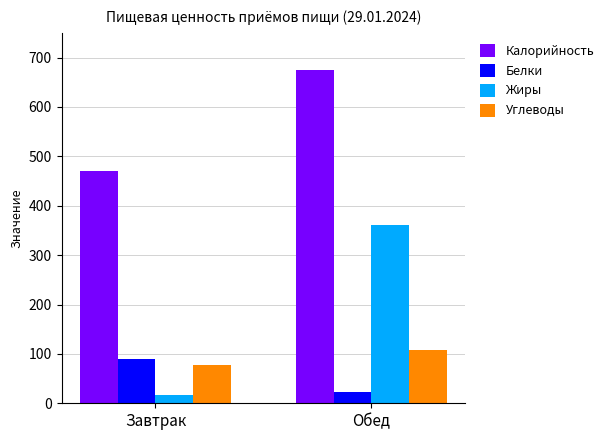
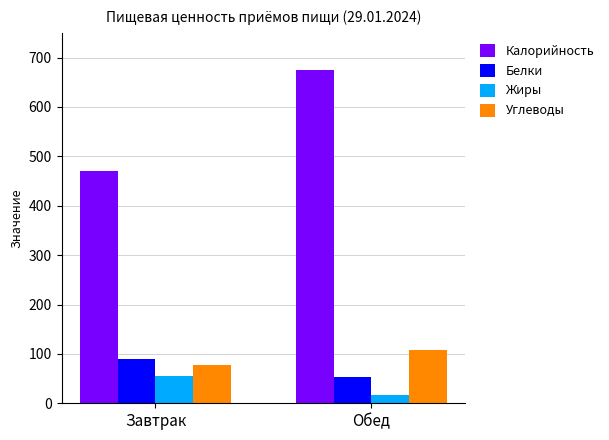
Жиры, Завтрак: 20 -> 60
Белки, Обед: 20 -> 50
Жиры, Обед: 360 -> 20
